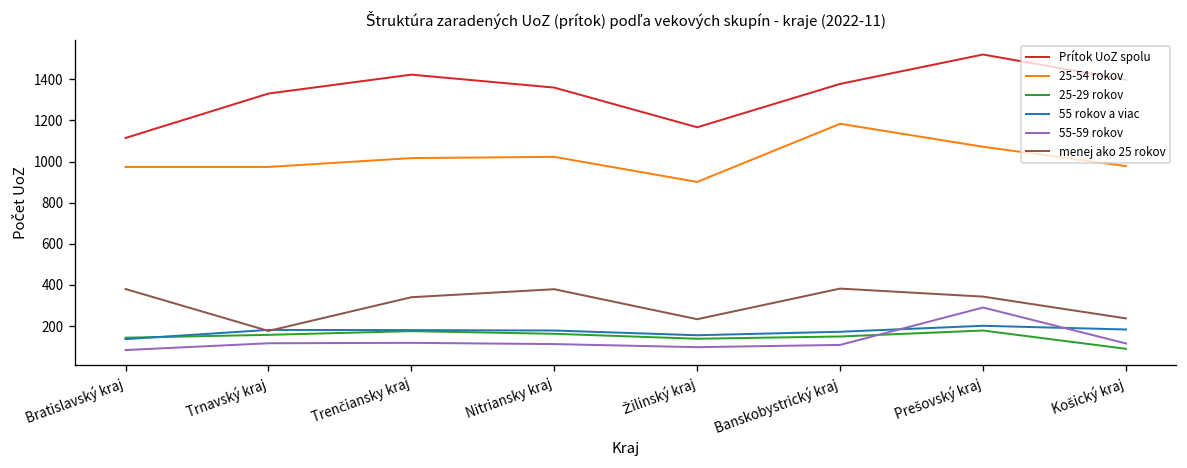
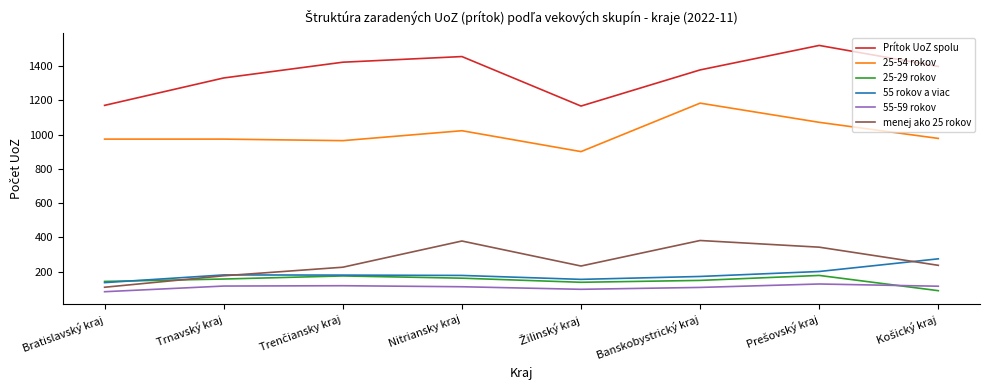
Prítok UoZ spolu, Bratislavský kraj: 1120 -> 1170
menej ako 25 rokov, Bratislavský kraj: 380 -> 110
25-54 rokov, Trenčiansky kraj: 1020 -> 970
menej ako 25 rokov, Trenčiansky kraj: 340 -> 230
Prítok UoZ spolu, Nitriansky kraj: 1360 -> 1460
55-59 rokov, Prešovský kraj: 290 -> 130
55 rokov a viac, Košický kraj: 180 -> 280
